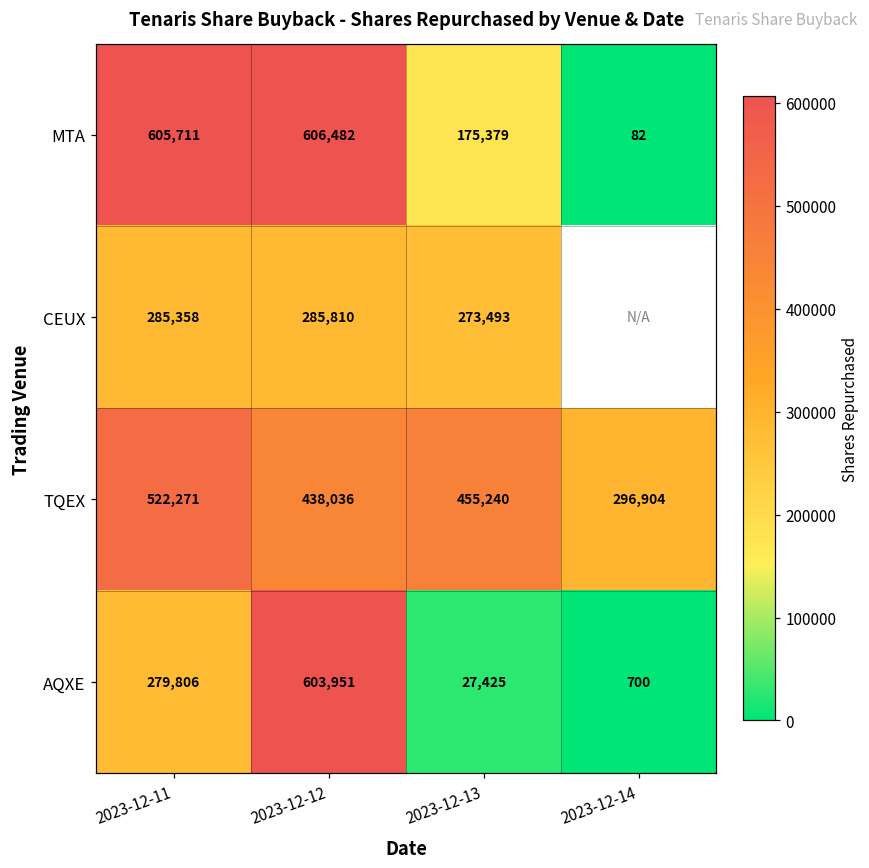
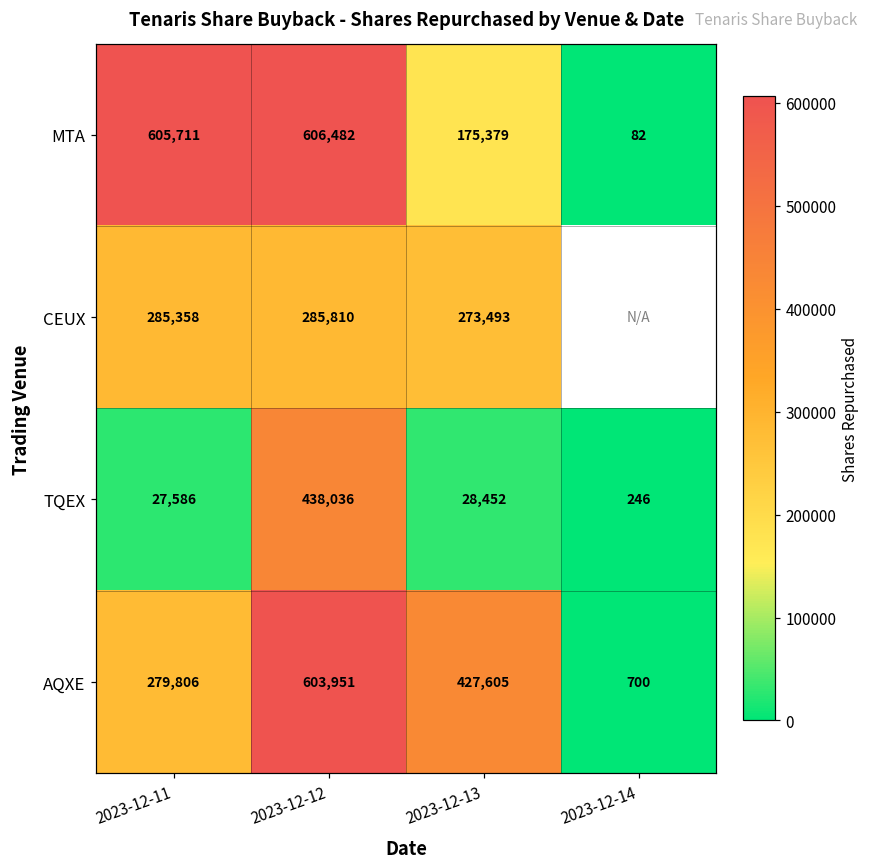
TQEX, 2023-12-11: 522,271 -> 27,586
TQEX, 2023-12-13: 455,240 -> 28,452
TQEX, 2023-12-14: 296,904 -> 246
AQXE, 2023-12-13: 27,425 -> 427,605
